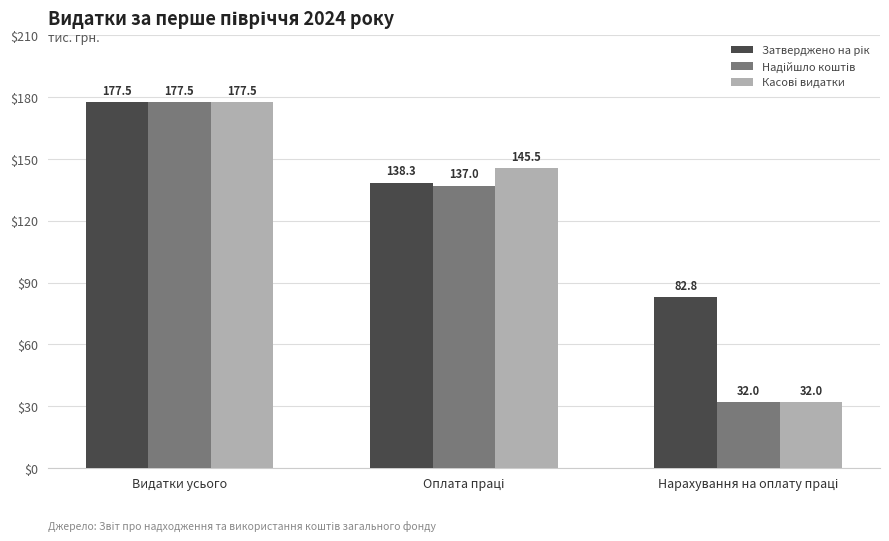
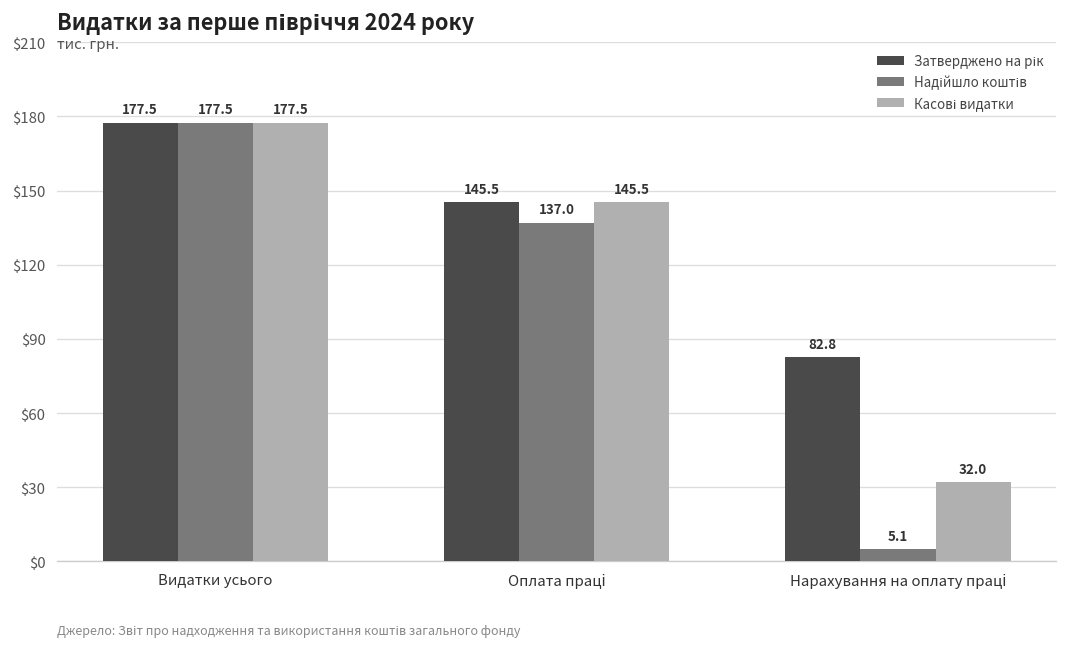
Затверджено на рік, Оплата праці: 138.3 -> 145.5
Надійшло коштів, Нарахування на оплату праці: 32.0 -> 5.1
